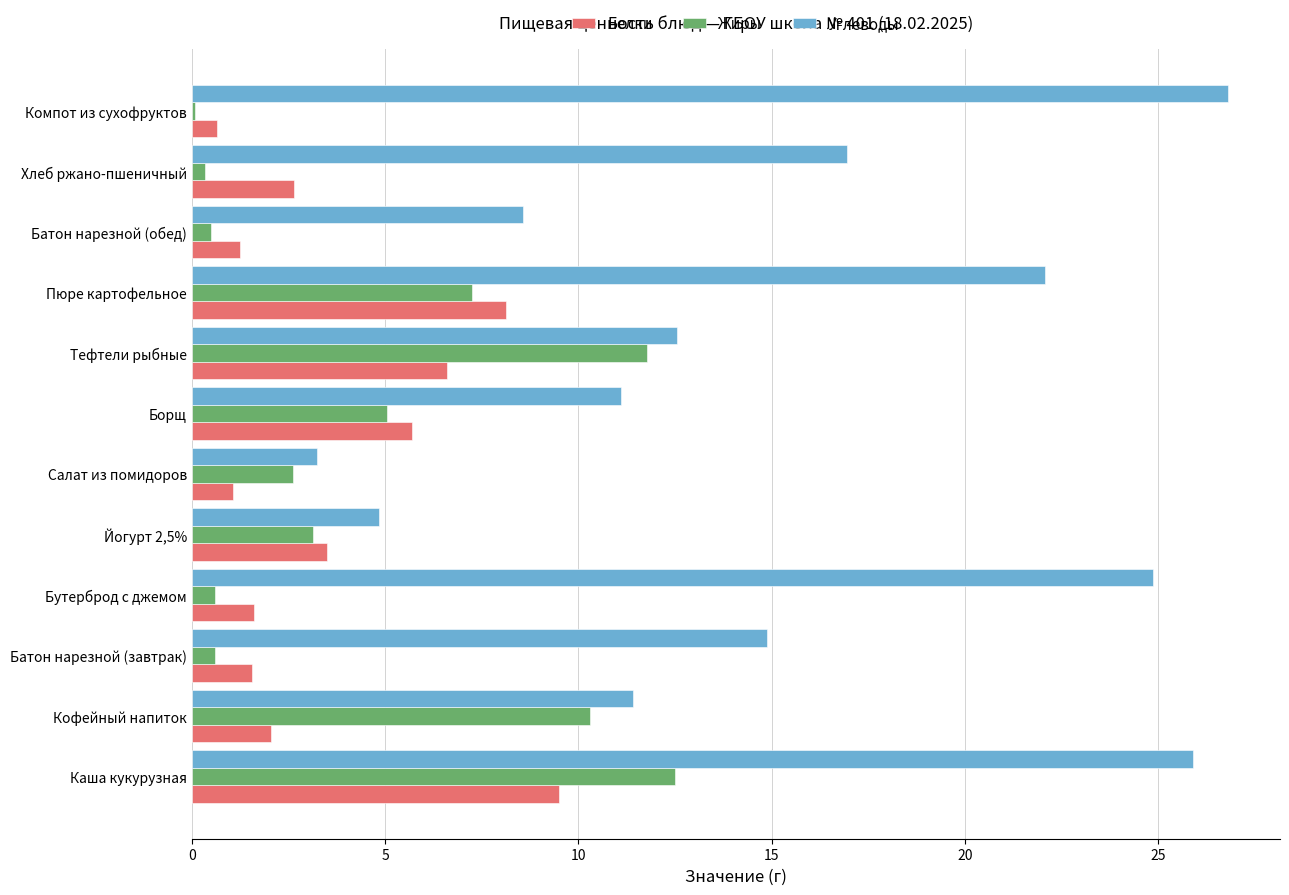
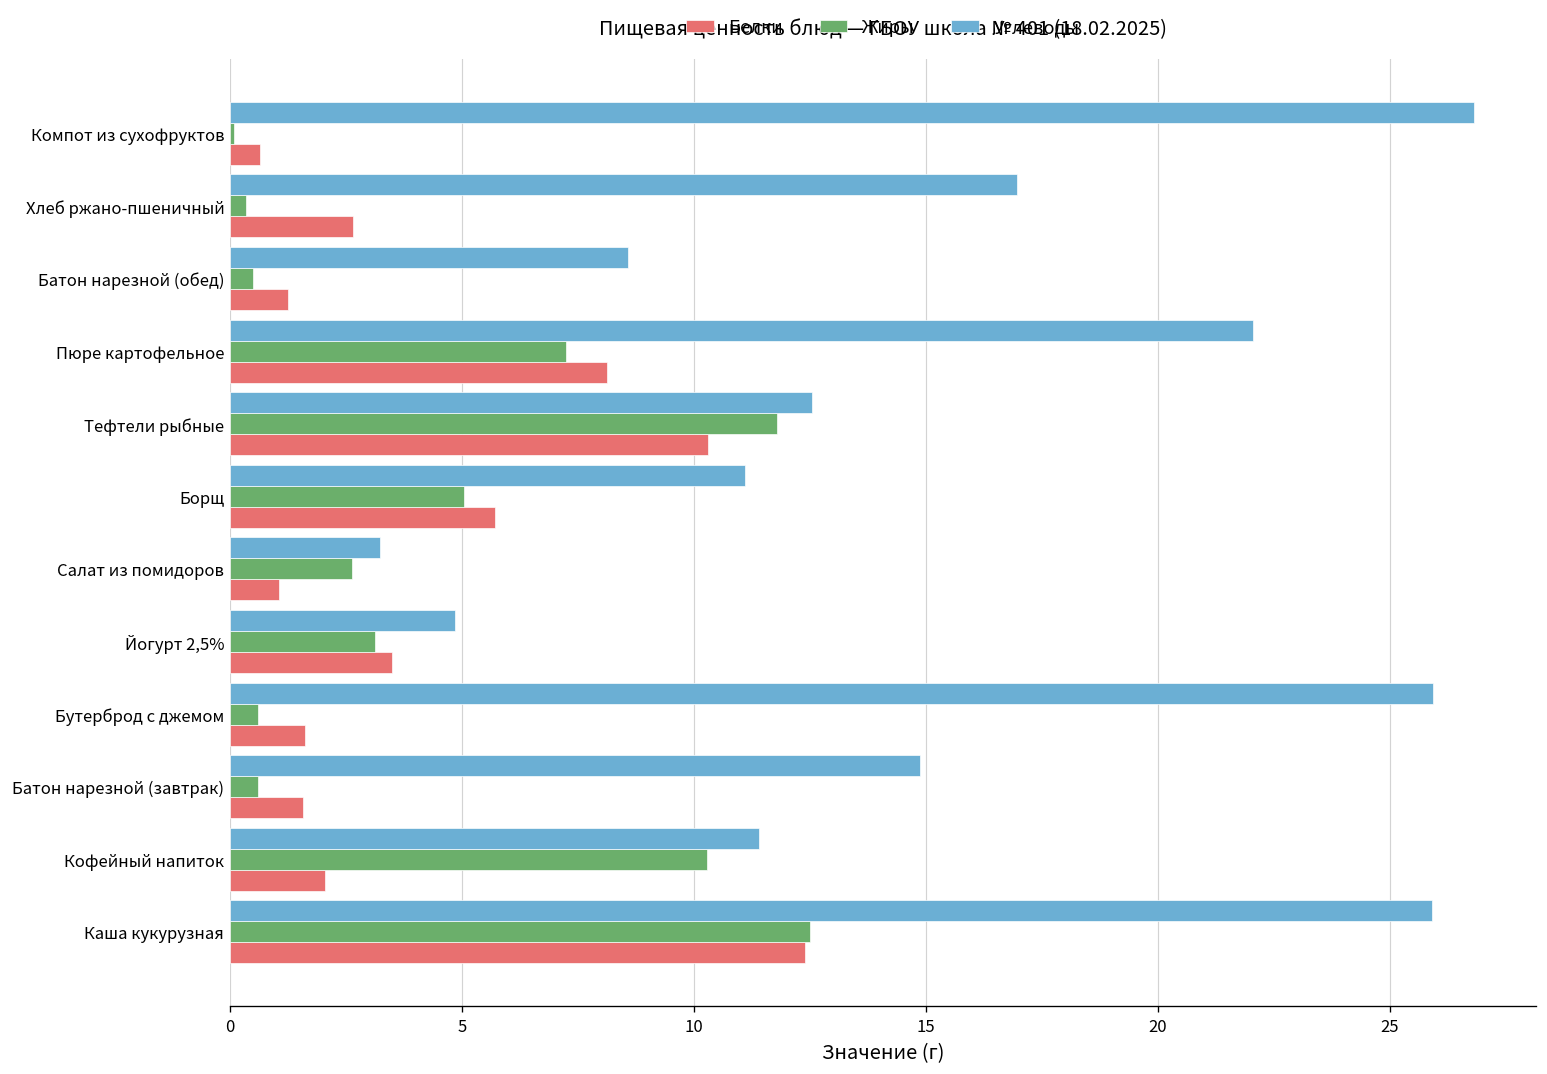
Белки, Тефтели рыбные: 6.6 -> 10.3
Углеводы, Бутерброд с джемом: 24.9 -> 25.9
Белки, Каша кукурузная: 9.5 -> 12.4
